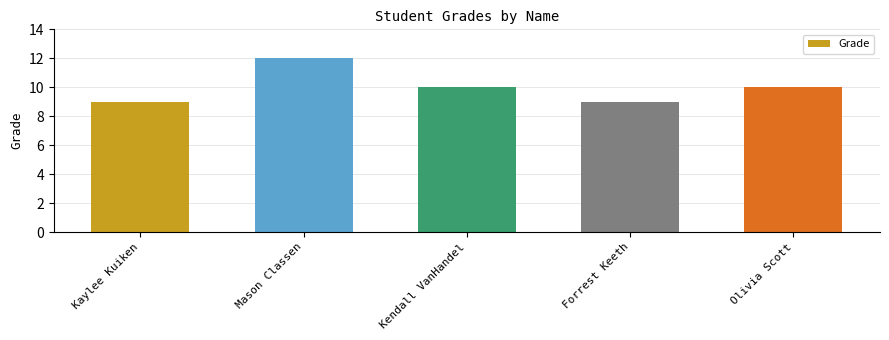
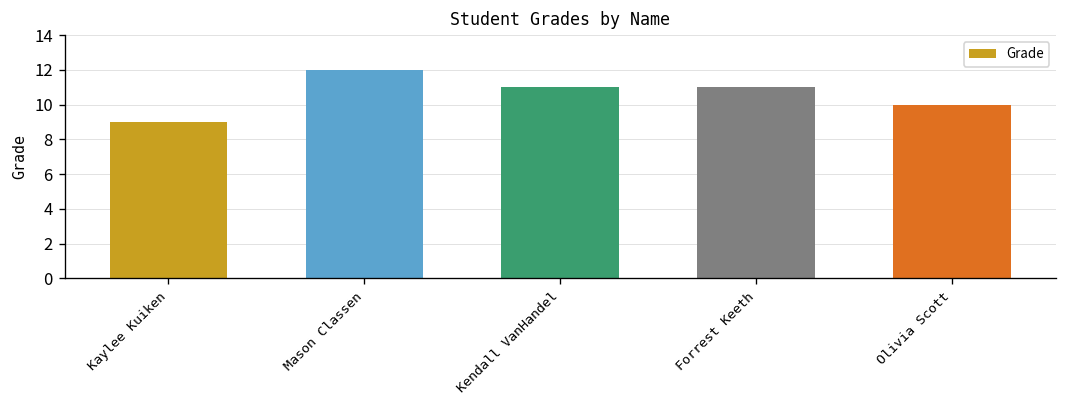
Kendall VanHandel: 10 -> 11
Forrest Keeth: 9 -> 11
